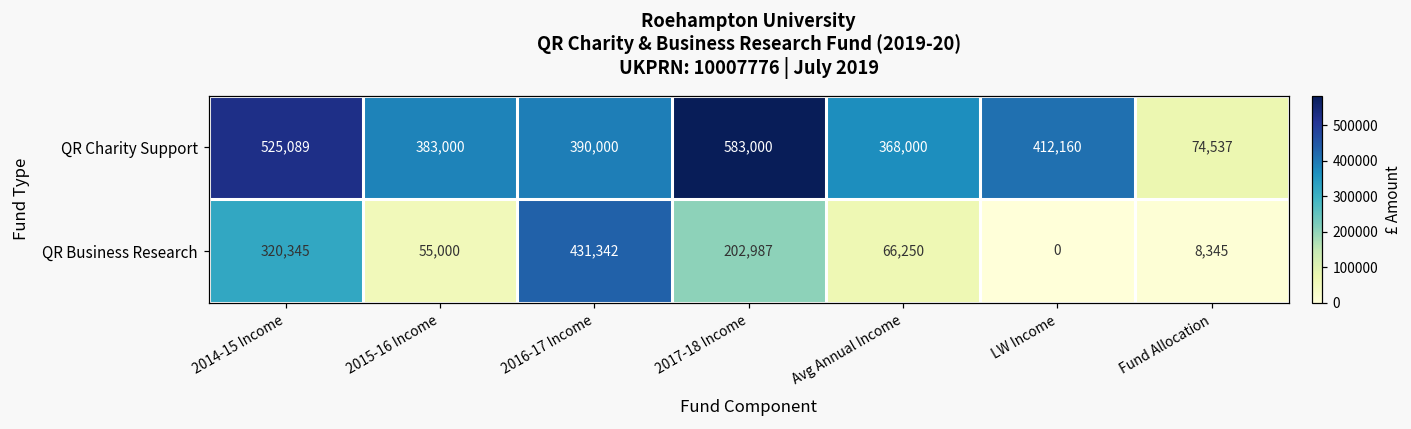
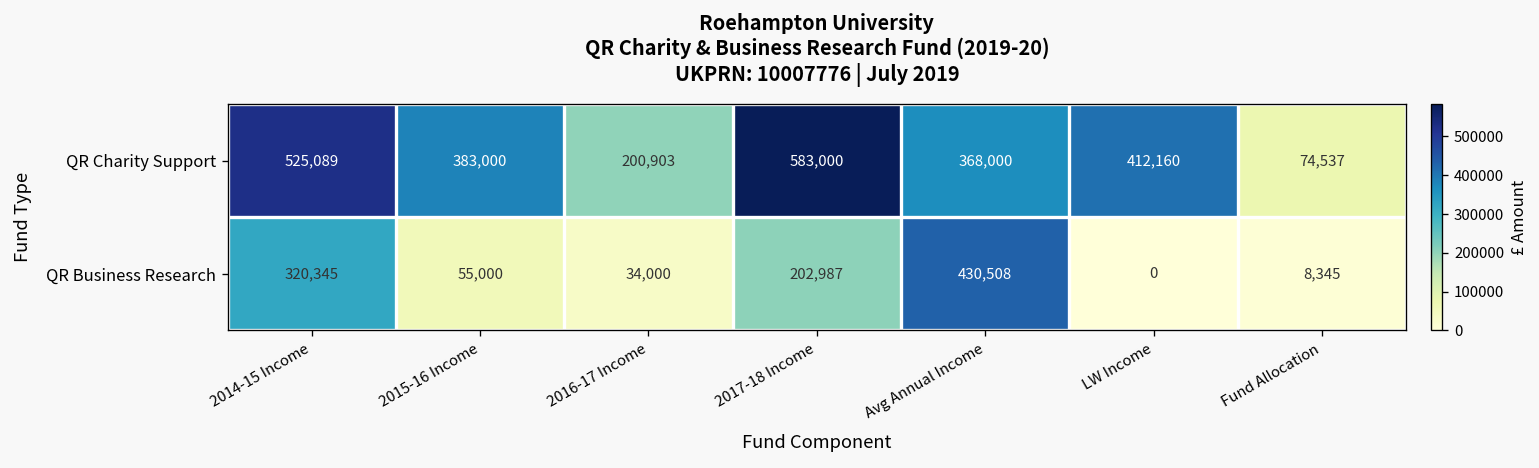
QR Charity Support, 2016-17 Income: 390,000 -> 200,903
QR Business Research, 2016-17 Income: 431,342 -> 34,000
QR Business Research, Avg Annual Income: 66,250 -> 430,508
